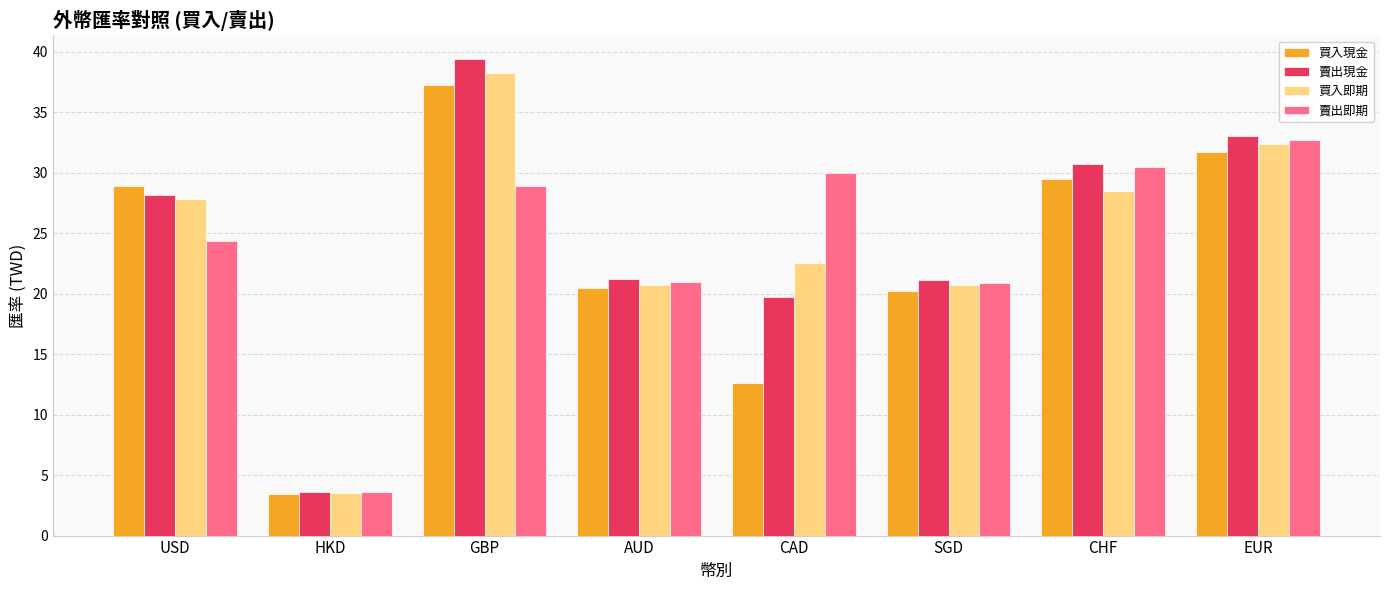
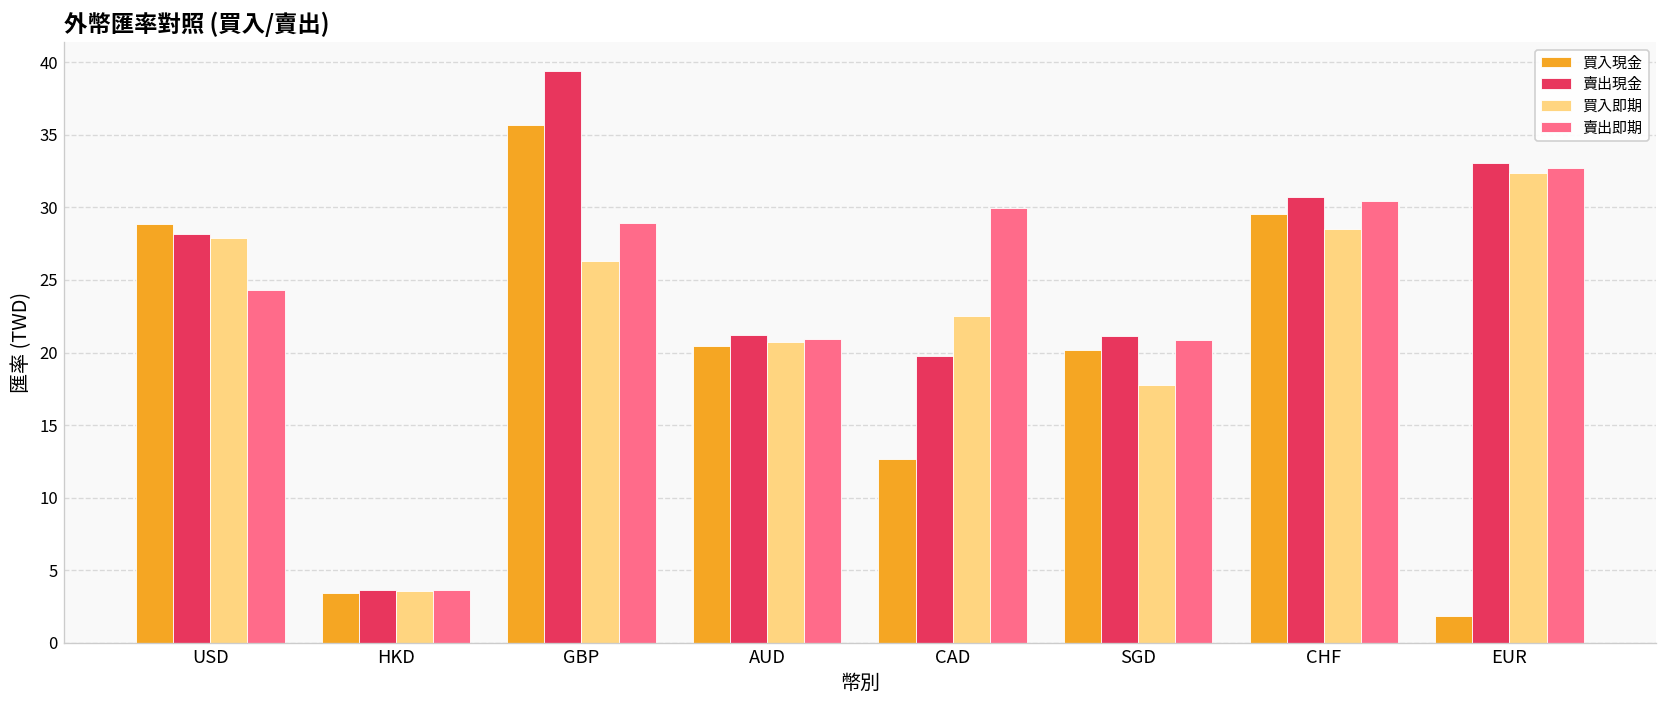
買入現金, GBP: 37.3 -> 35.7
買入即期, GBP: 38.3 -> 26.3
買入即期, SGD: 20.7 -> 17.7
買入現金, EUR: 31.7 -> 1.8
